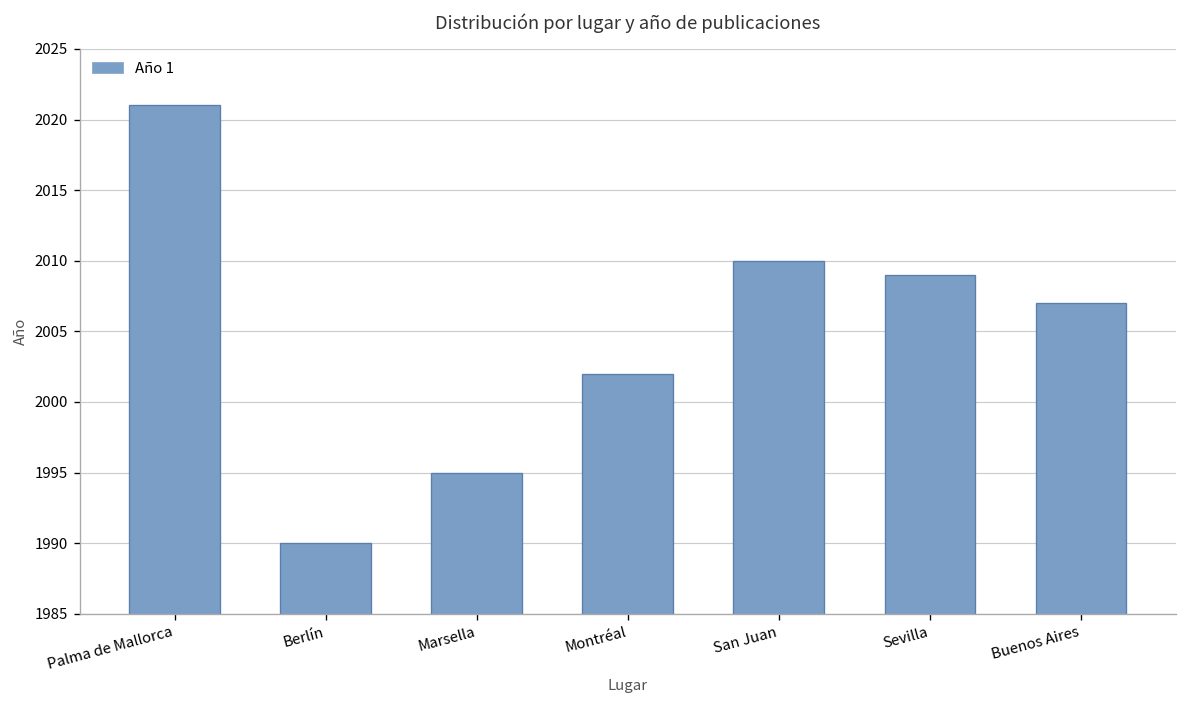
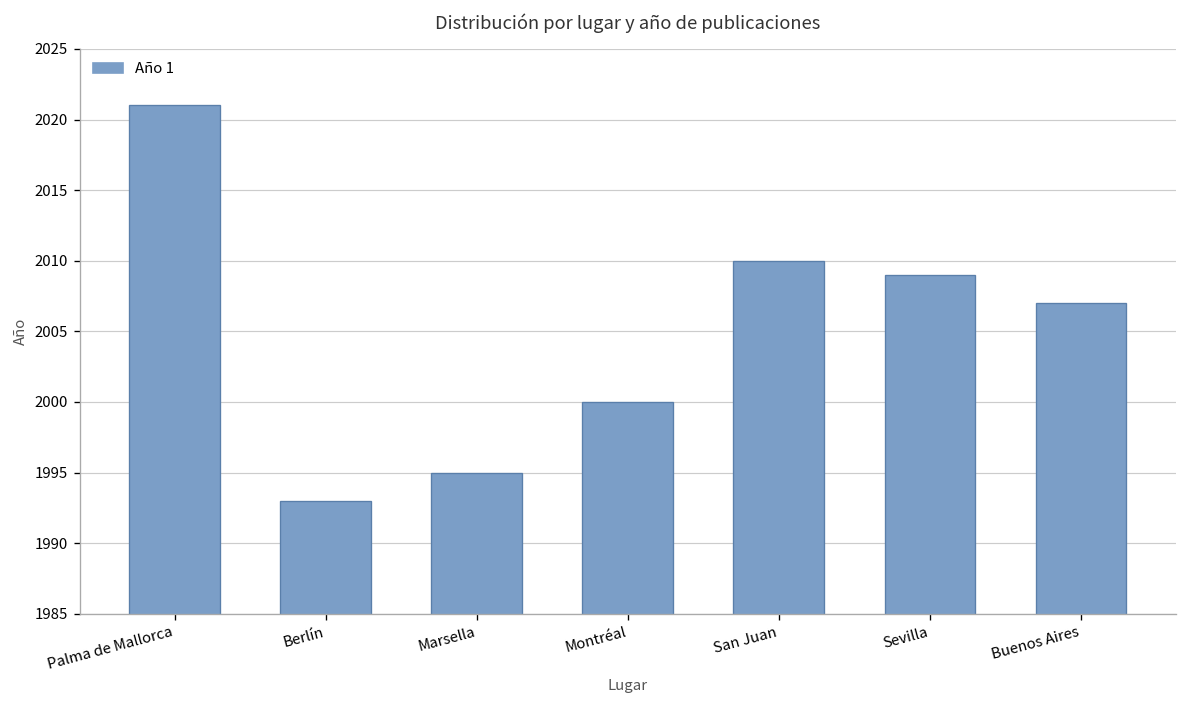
Berlín: 1990 -> 1993
Montréal: 2002 -> 2000
